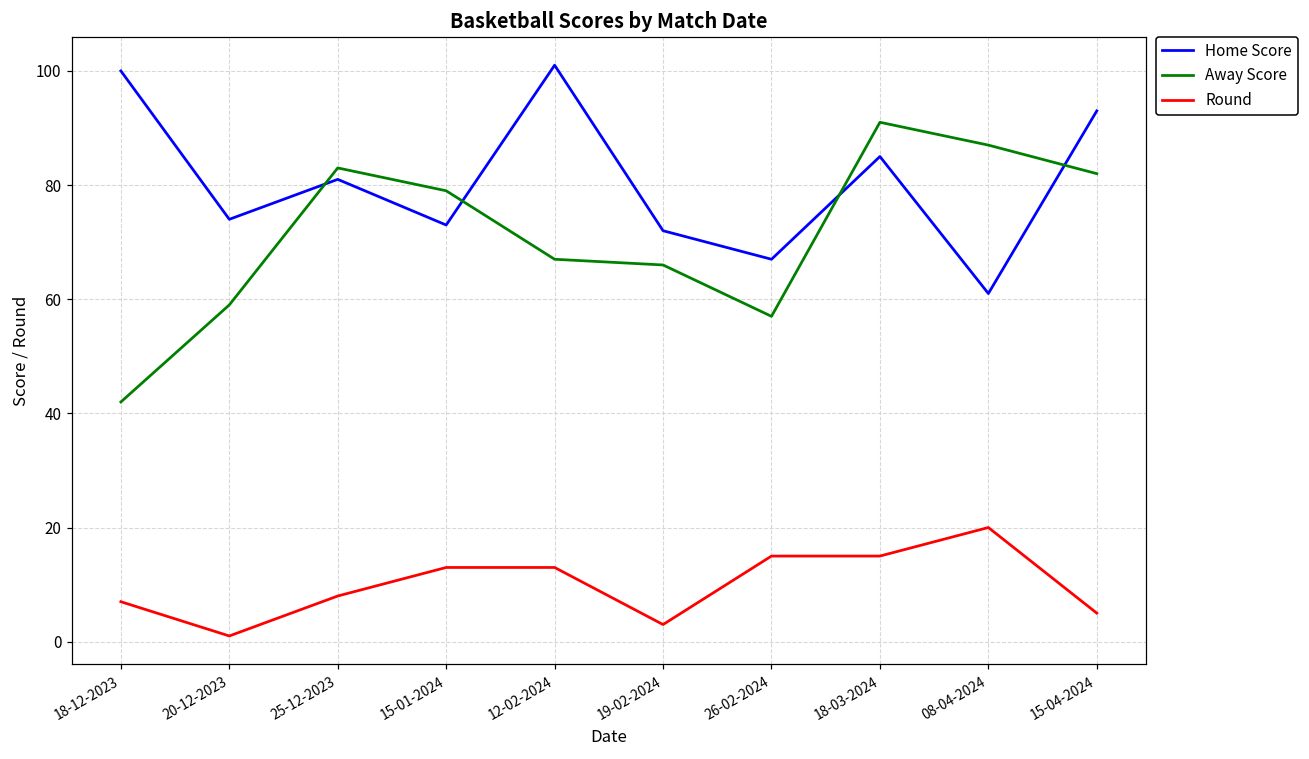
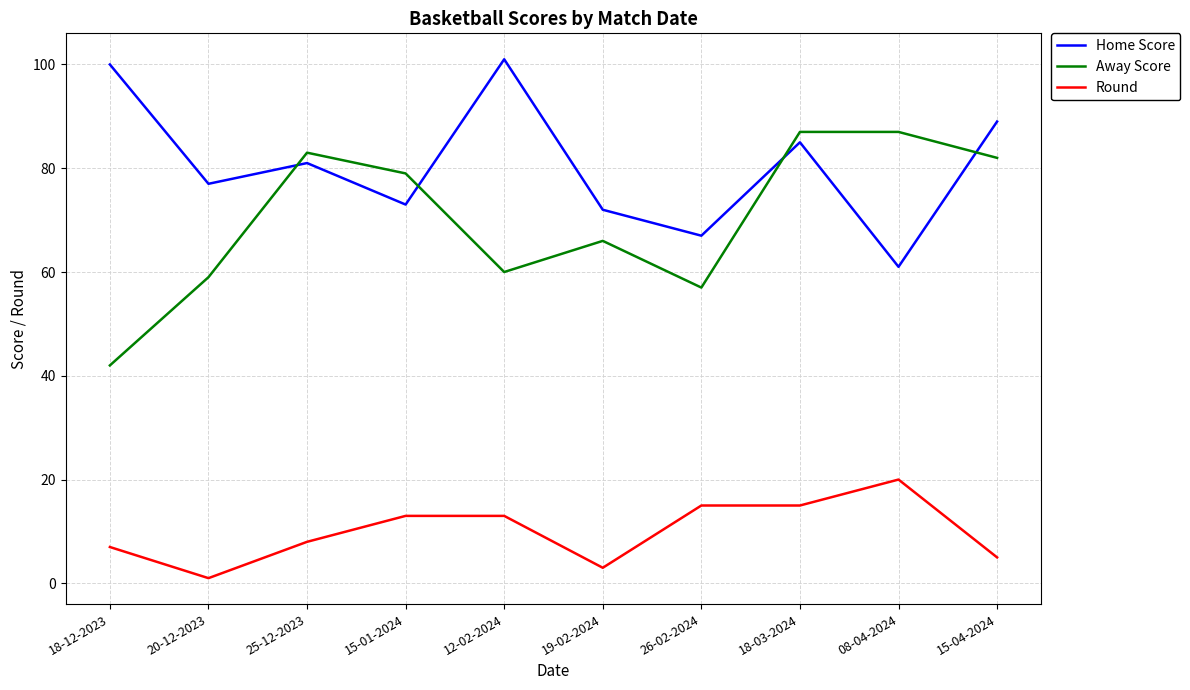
Home Score, 20-12-2023: 74 -> 77
Away Score, 12-02-2024: 67 -> 60
Away Score, 18-03-2024: 91 -> 87
Home Score, 15-04-2024: 93 -> 89
